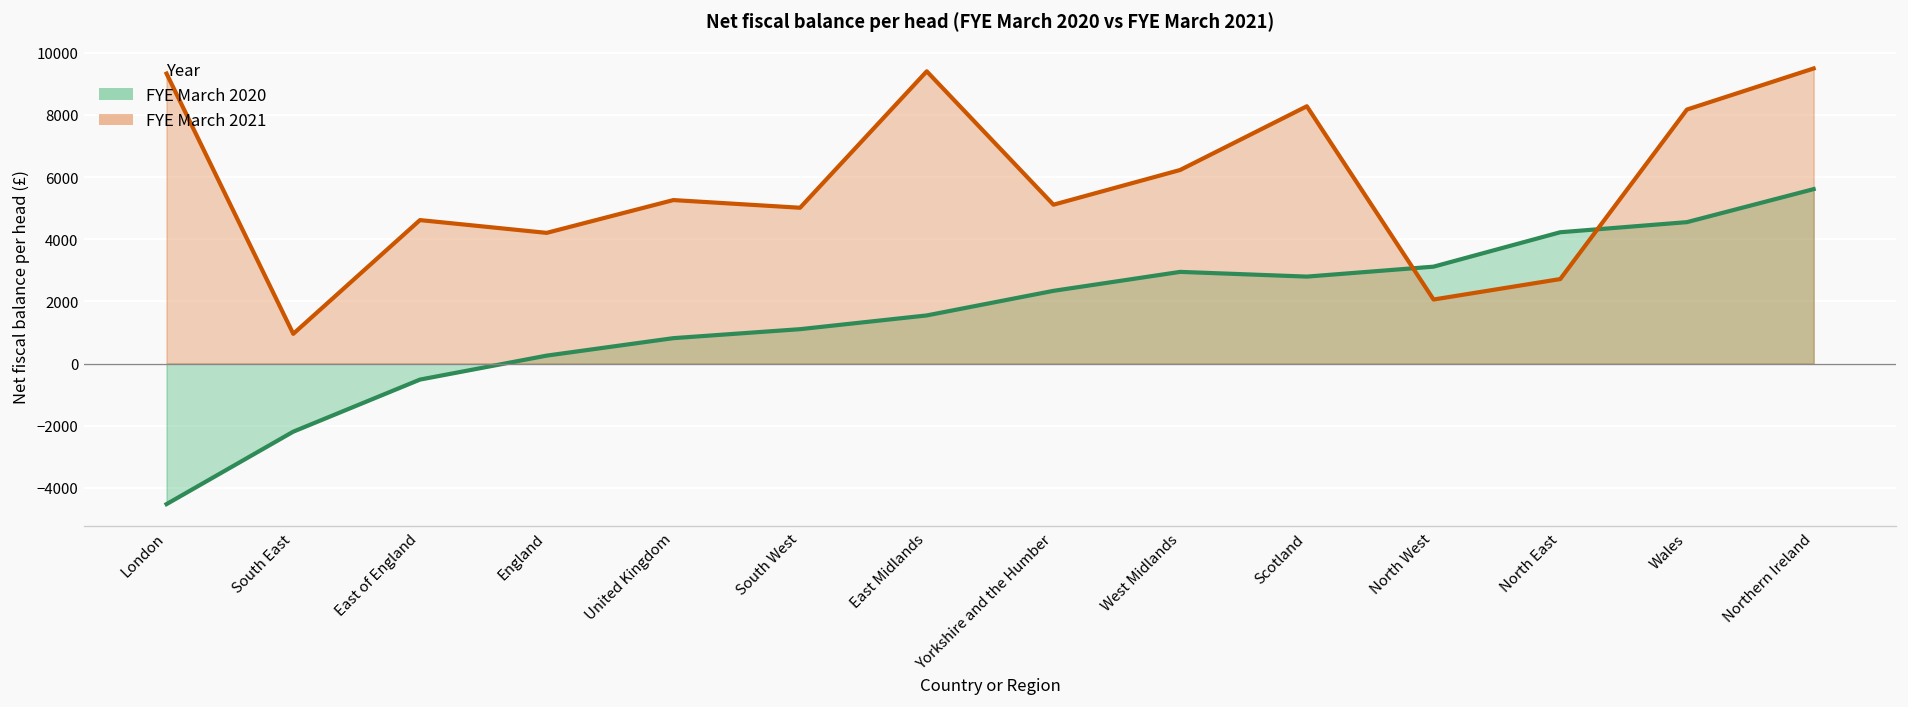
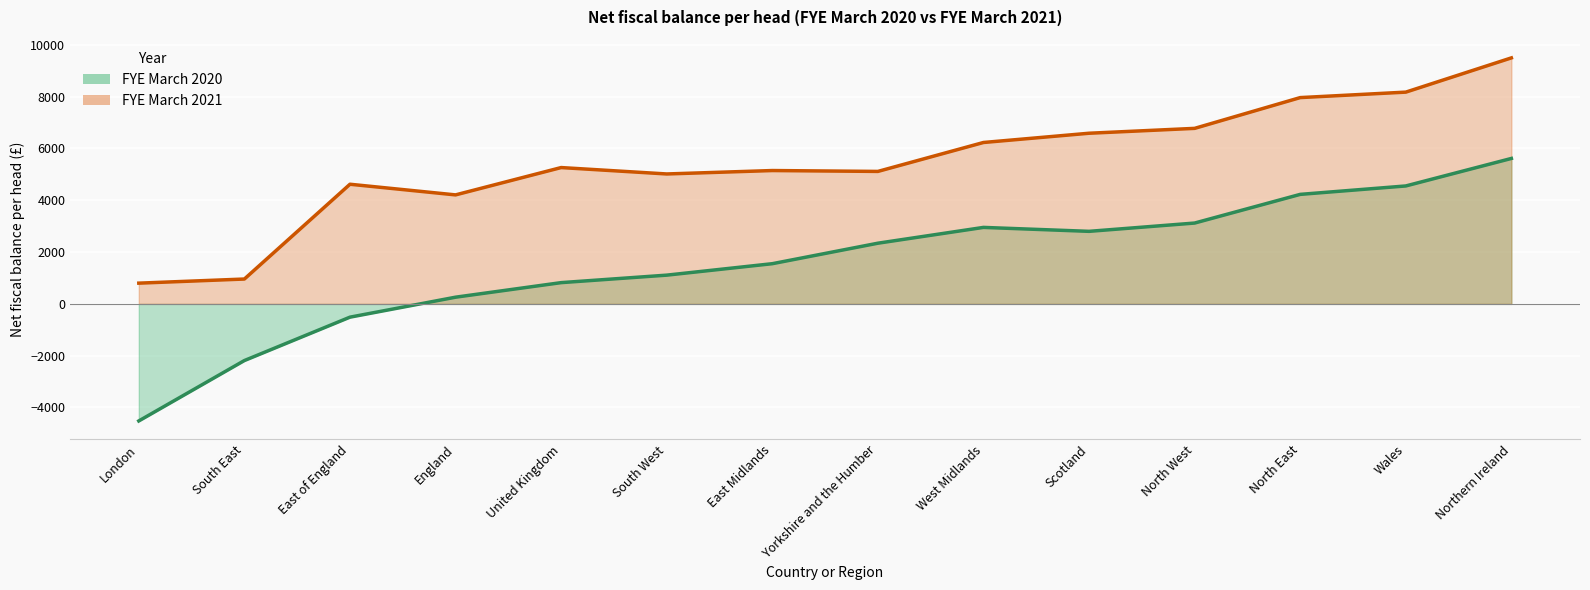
FYE March 2021, London: 9300 -> 800
FYE March 2021, East Midlands: 9400 -> 5100
FYE March 2021, Scotland: 8300 -> 6600
FYE March 2021, North West: 2100 -> 6800
FYE March 2021, North East: 2700 -> 8000
